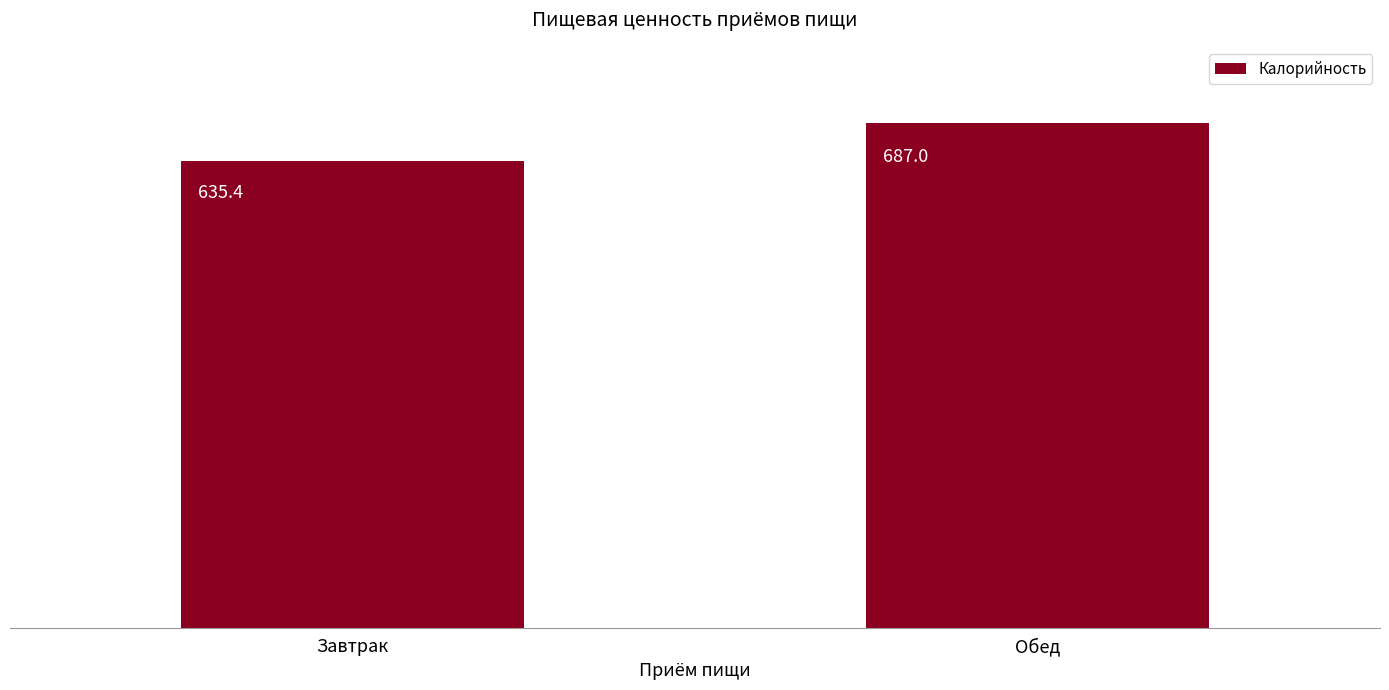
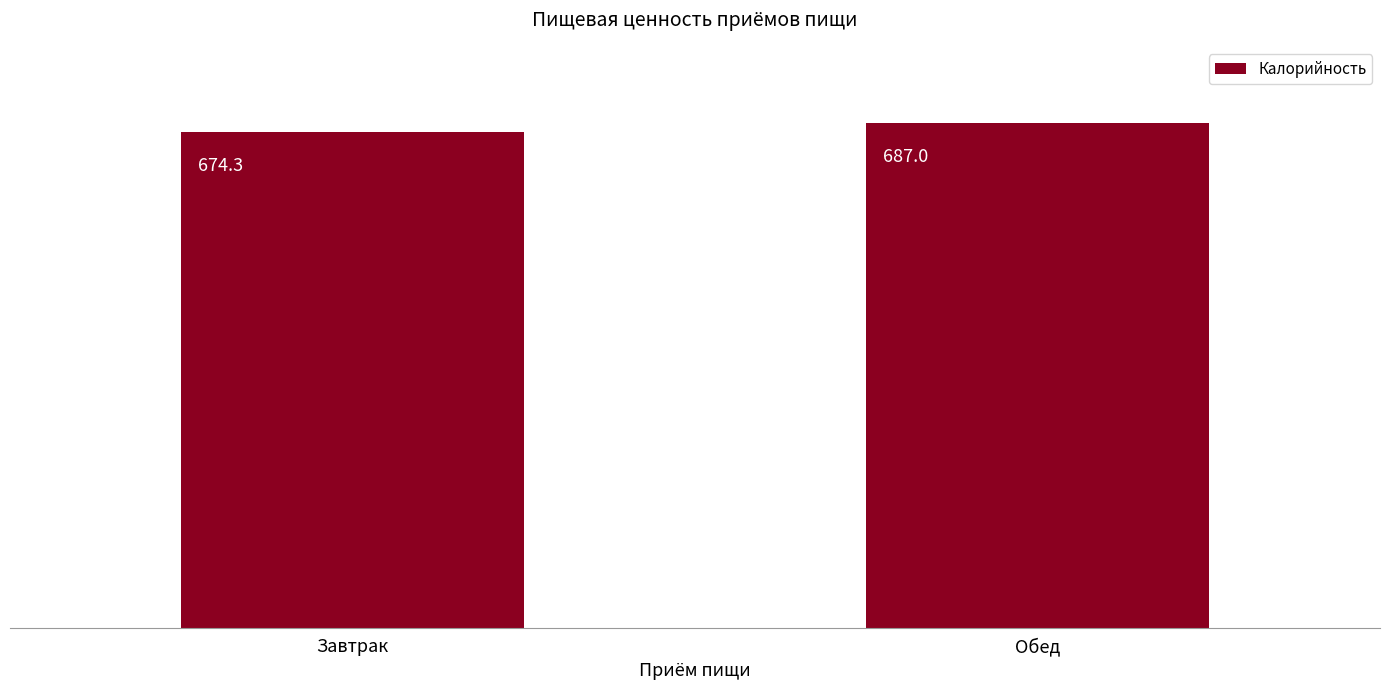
Завтрак: 635.4 -> 674.3
